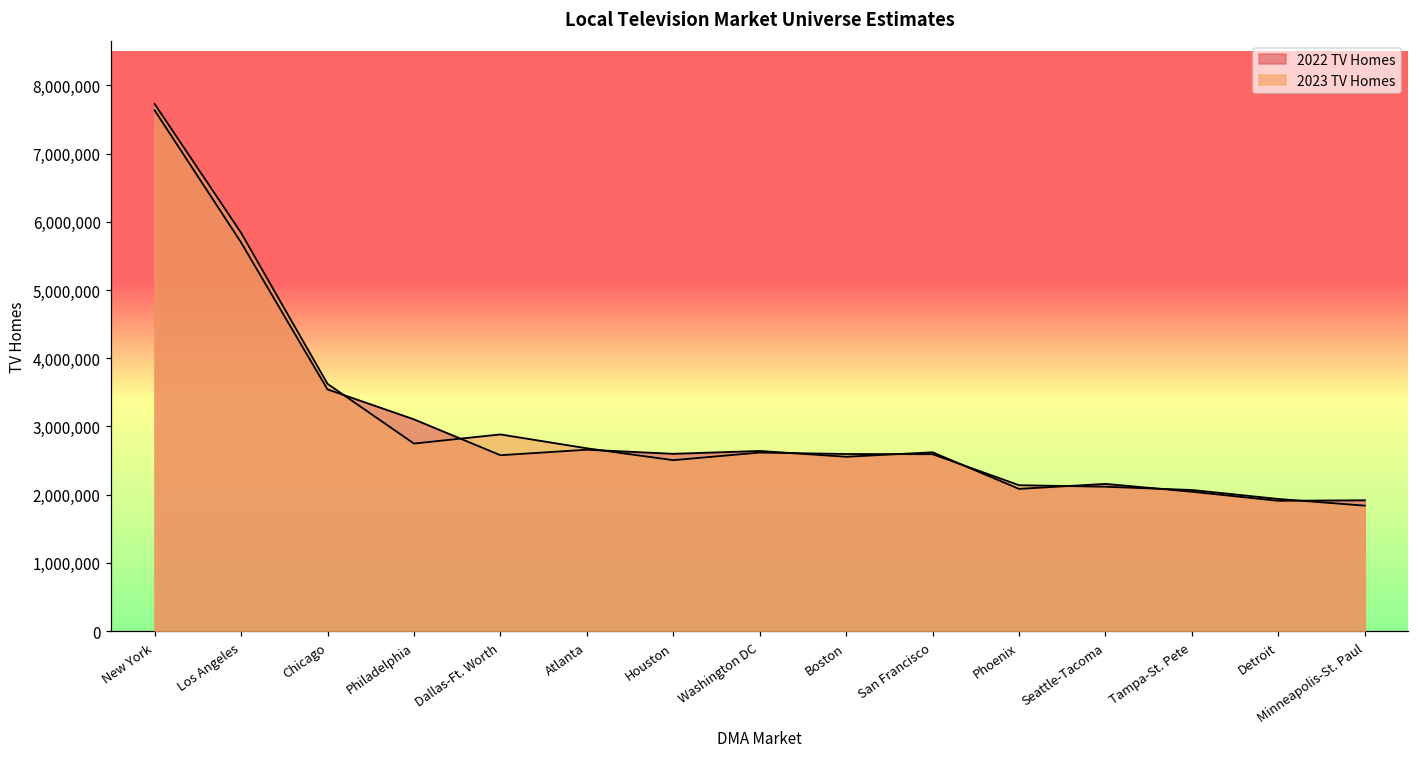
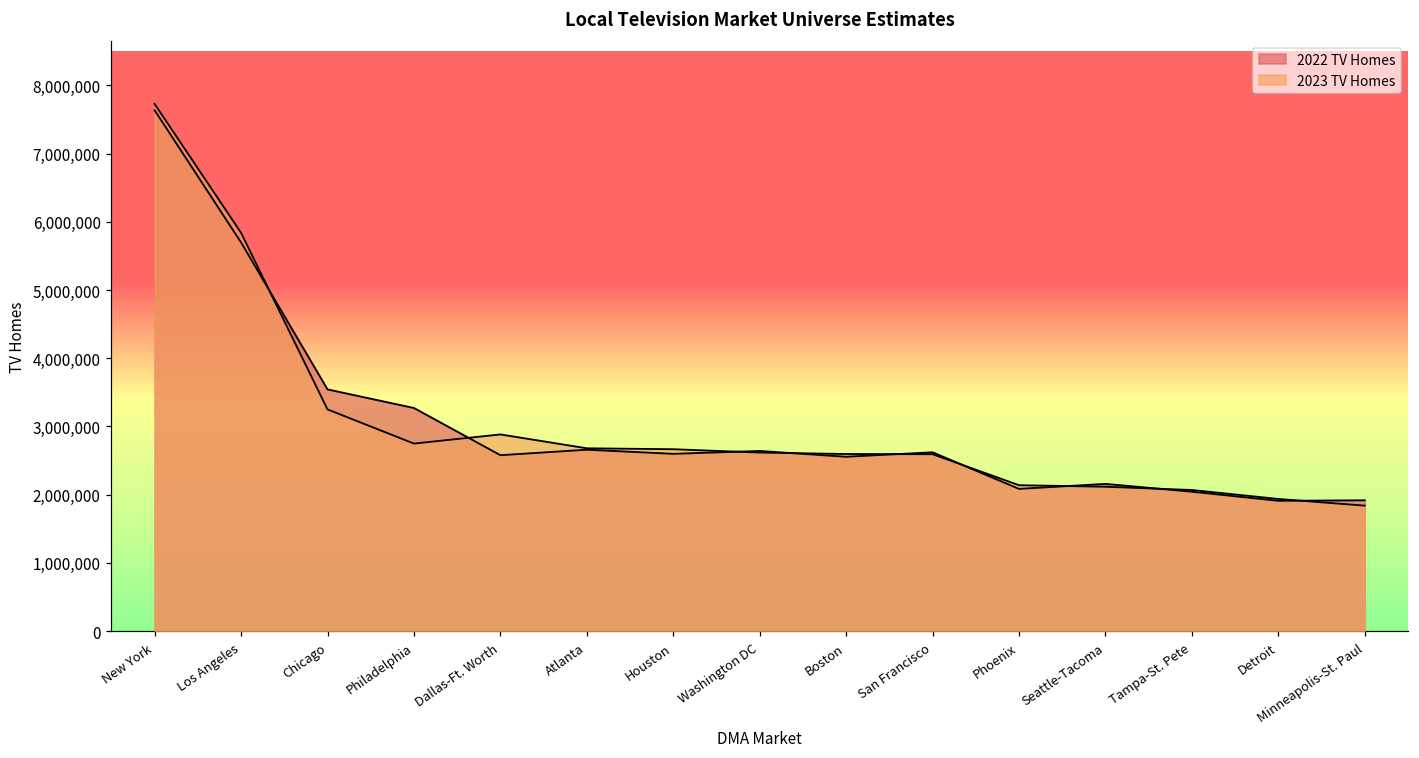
2023 TV Homes, Chicago: 3,600,000 -> 3,200,000
2022 TV Homes, Philadelphia: 3,100,000 -> 3,300,000
2023 TV Homes, Houston: 2,500,000 -> 2,700,000
